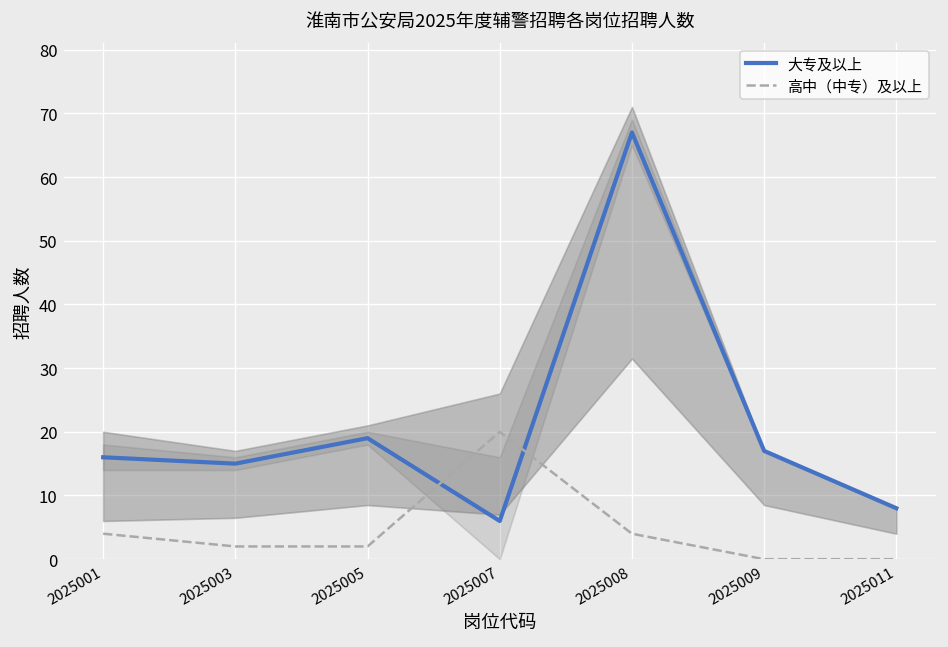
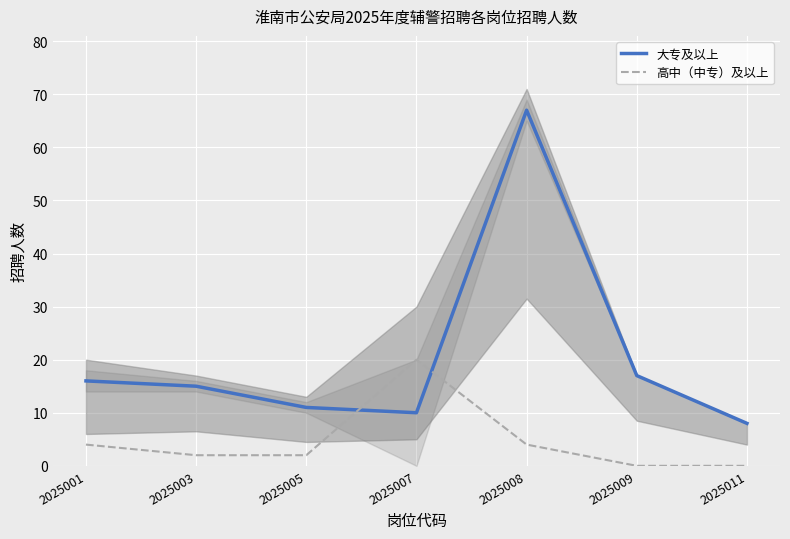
大专及以上, 2025005: 19 -> 11
大专及以上, 2025007: 6 -> 10
